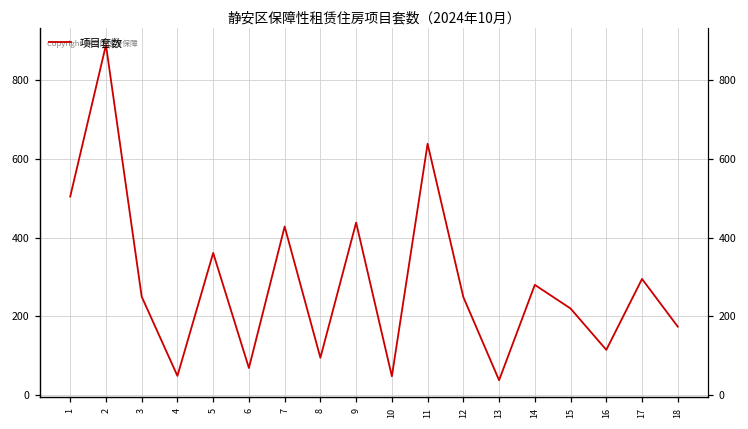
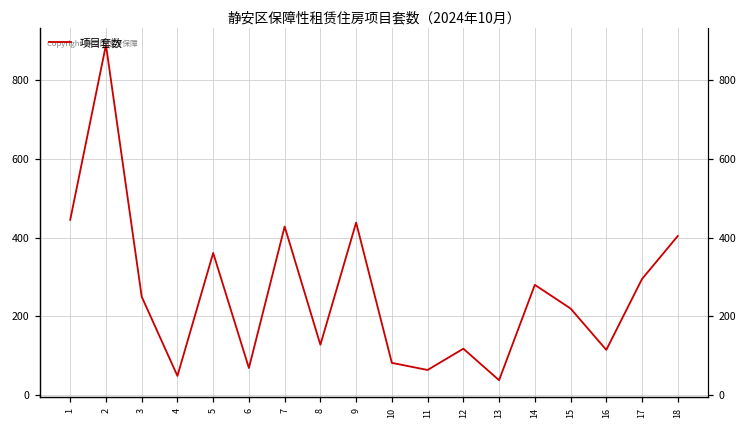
1: 500 -> 450
8: 100 -> 130
10: 50 -> 80
11: 640 -> 60
12: 250 -> 120
18: 170 -> 400
